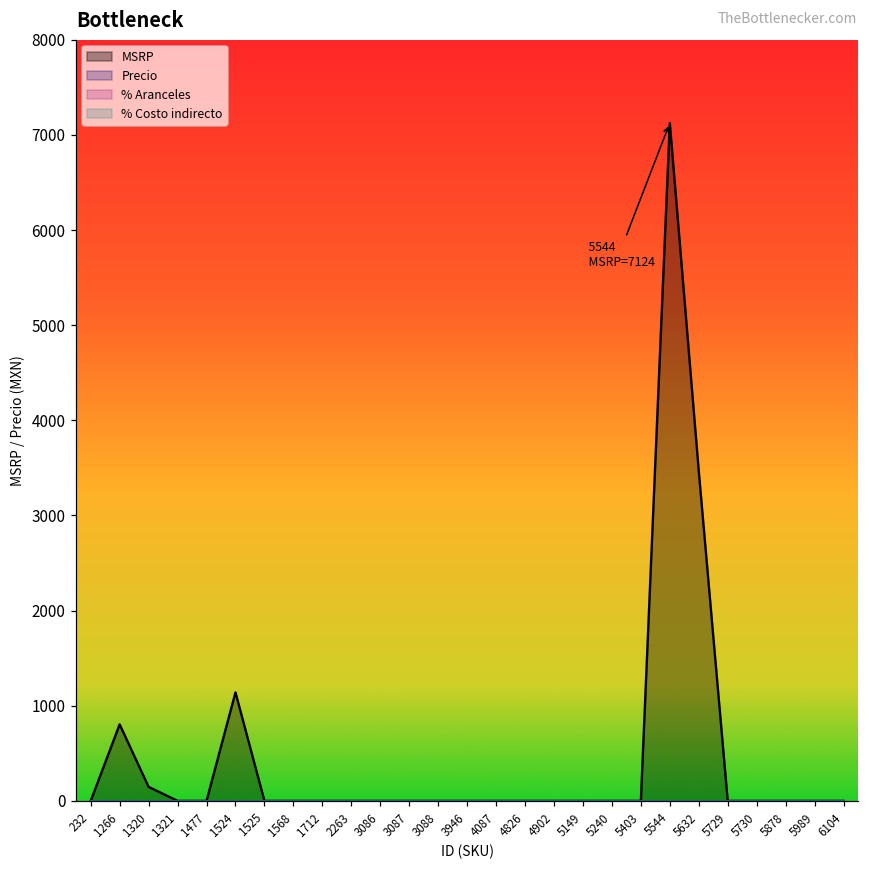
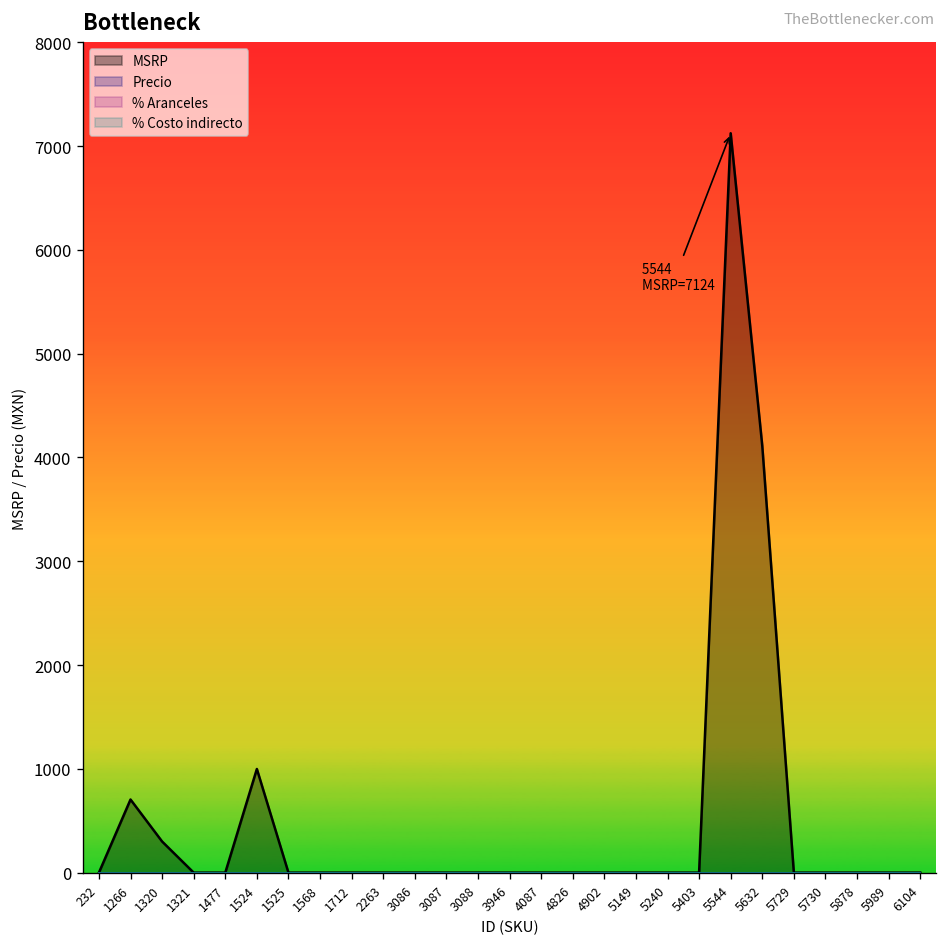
MSRP, 1266: 800 -> 700
MSRP, 1320: 100 -> 300
MSRP, 1524: 1100 -> 1000
MSRP, 5632: 3500 -> 4100
